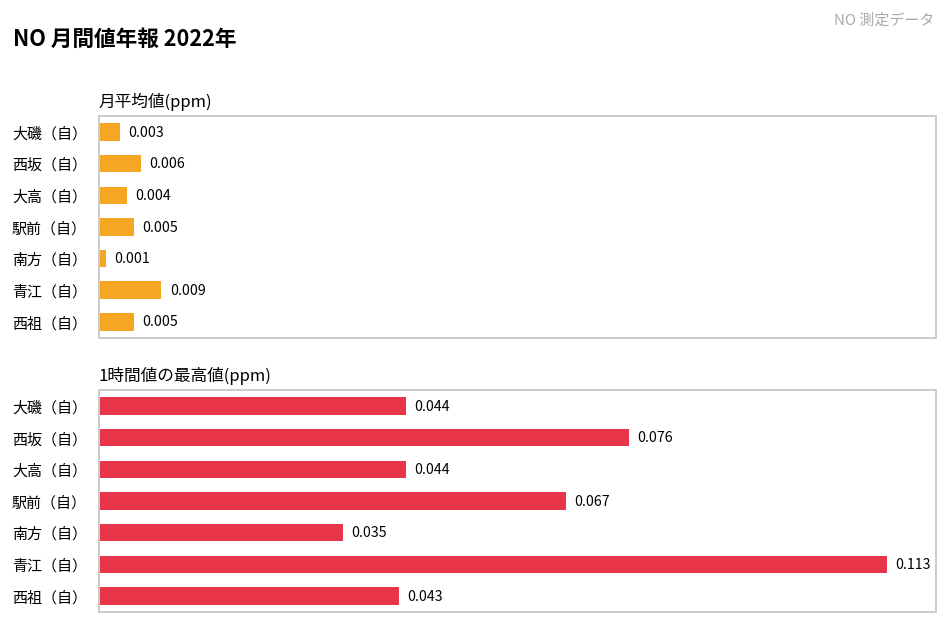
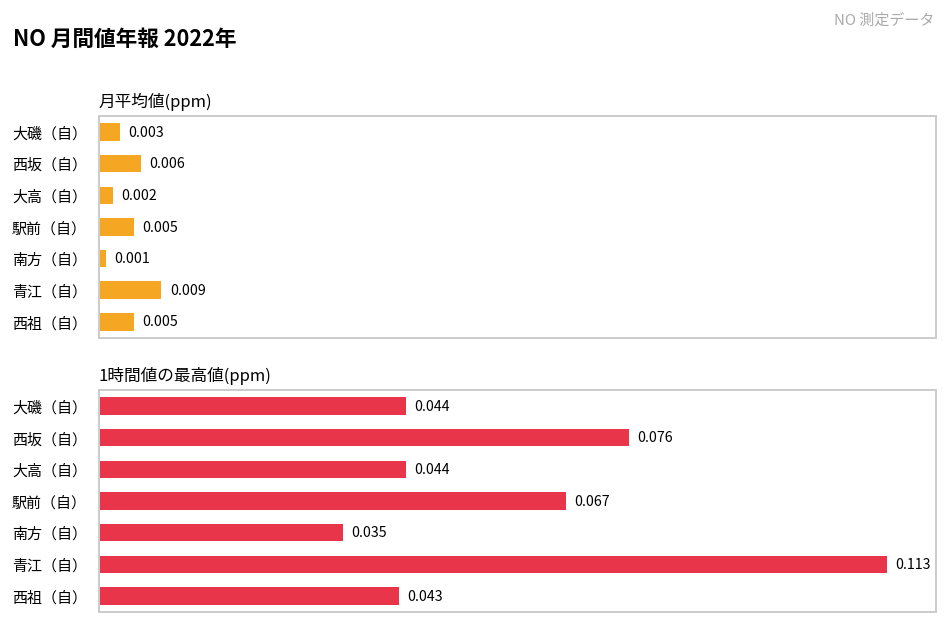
月平均値(ppm), 大高（自）: 0.004 -> 0.002
